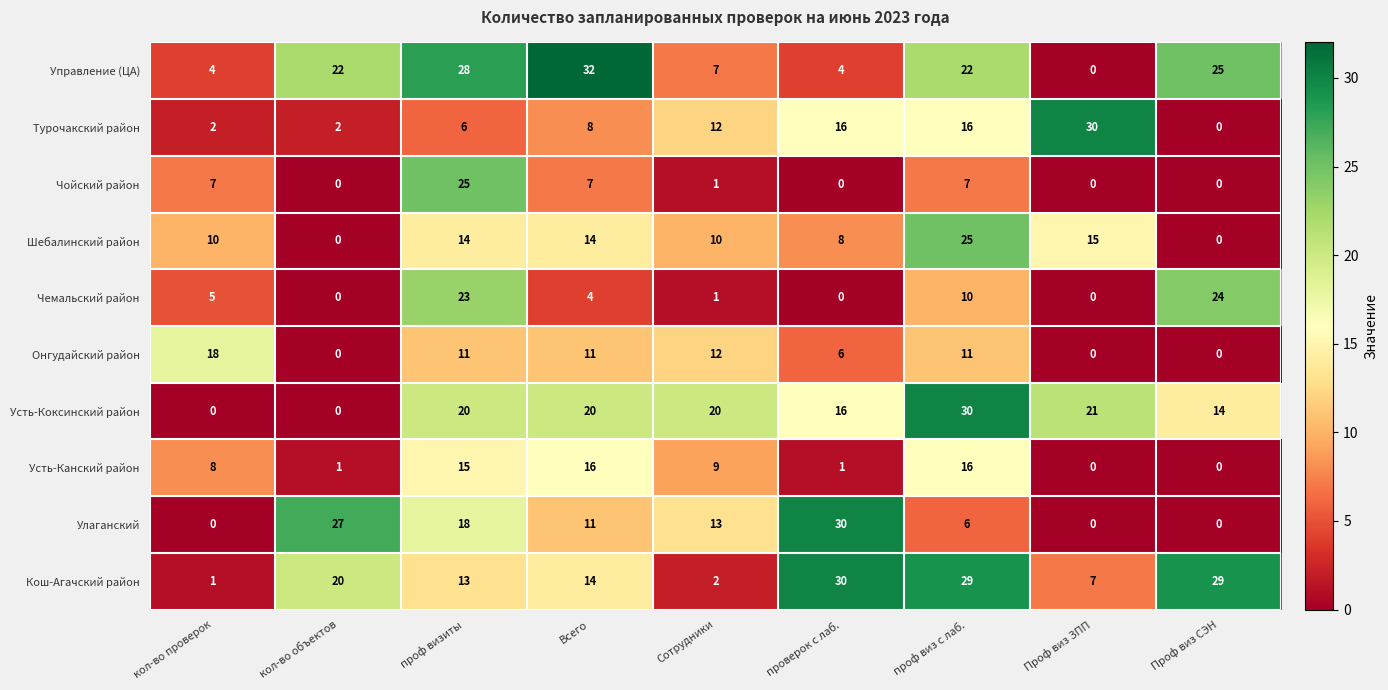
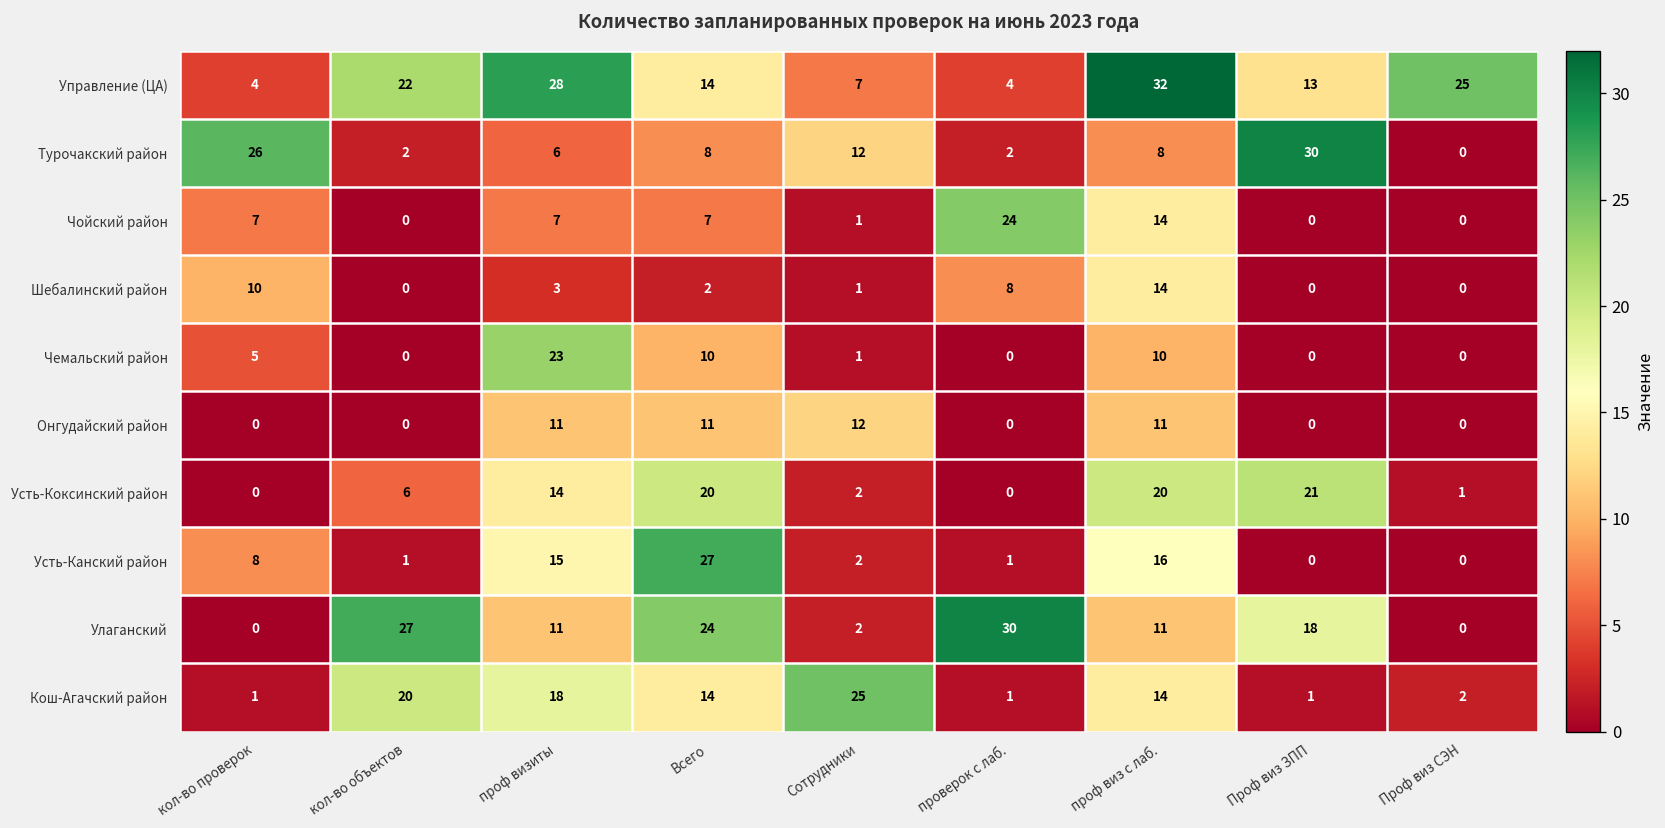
Управление (ЦА), Всего: 32 -> 14
Управление (ЦА), проф виз с лаб.: 22 -> 32
Управление (ЦА), Проф виз ЗПП: 0 -> 13
Турочакский район, кол-во проверок: 2 -> 26
Турочакский район, проверок с лаб.: 16 -> 2
Турочакский район, проф виз с лаб.: 16 -> 8
Чойский район, проф визиты: 25 -> 7
Чойский район, проверок с лаб.: 0 -> 24
Чойский район, проф виз с лаб.: 7 -> 14
Шебалинский район, проф визиты: 14 -> 3
Шебалинский район, Всего: 14 -> 2
Шебалинский район, Сотрудники: 10 -> 1
Шебалинский район, проф виз с лаб.: 25 -> 14
Шебалинский район, Проф виз ЗПП: 15 -> 0
Чемальский район, Всего: 4 -> 10
Чемальский район, Проф виз СЭН: 24 -> 0
Онгудайский район, кол-во проверок: 18 -> 0
Онгудайский район, проверок с лаб.: 6 -> 0
Усть-Коксинский район, кол-во объектов: 0 -> 6
Усть-Коксинский район, проф визиты: 20 -> 14
Усть-Коксинский район, Сотрудники: 20 -> 2
Усть-Коксинский район, проверок с лаб.: 16 -> 0
Усть-Коксинский район, проф виз с лаб.: 30 -> 20
Усть-Коксинский район, Проф виз СЭН: 14 -> 1
Усть-Канский район, Всего: 16 -> 27
Усть-Канский район, Сотрудники: 9 -> 2
Улаганский, проф визиты: 18 -> 11
Улаганский, Всего: 11 -> 24
Улаганский, Сотрудники: 13 -> 2
Улаганский, проф виз с лаб.: 6 -> 11
Улаганский, Проф виз ЗПП: 0 -> 18
Кош-Агачский район, проф визиты: 13 -> 18
Кош-Агачский район, Сотрудники: 2 -> 25
Кош-Агачский район, проверок с лаб.: 30 -> 1
Кош-Агачский район, проф виз с лаб.: 29 -> 14
Кош-Агачский район, Проф виз ЗПП: 7 -> 1
Кош-Агачский район, Проф виз СЭН: 29 -> 2
